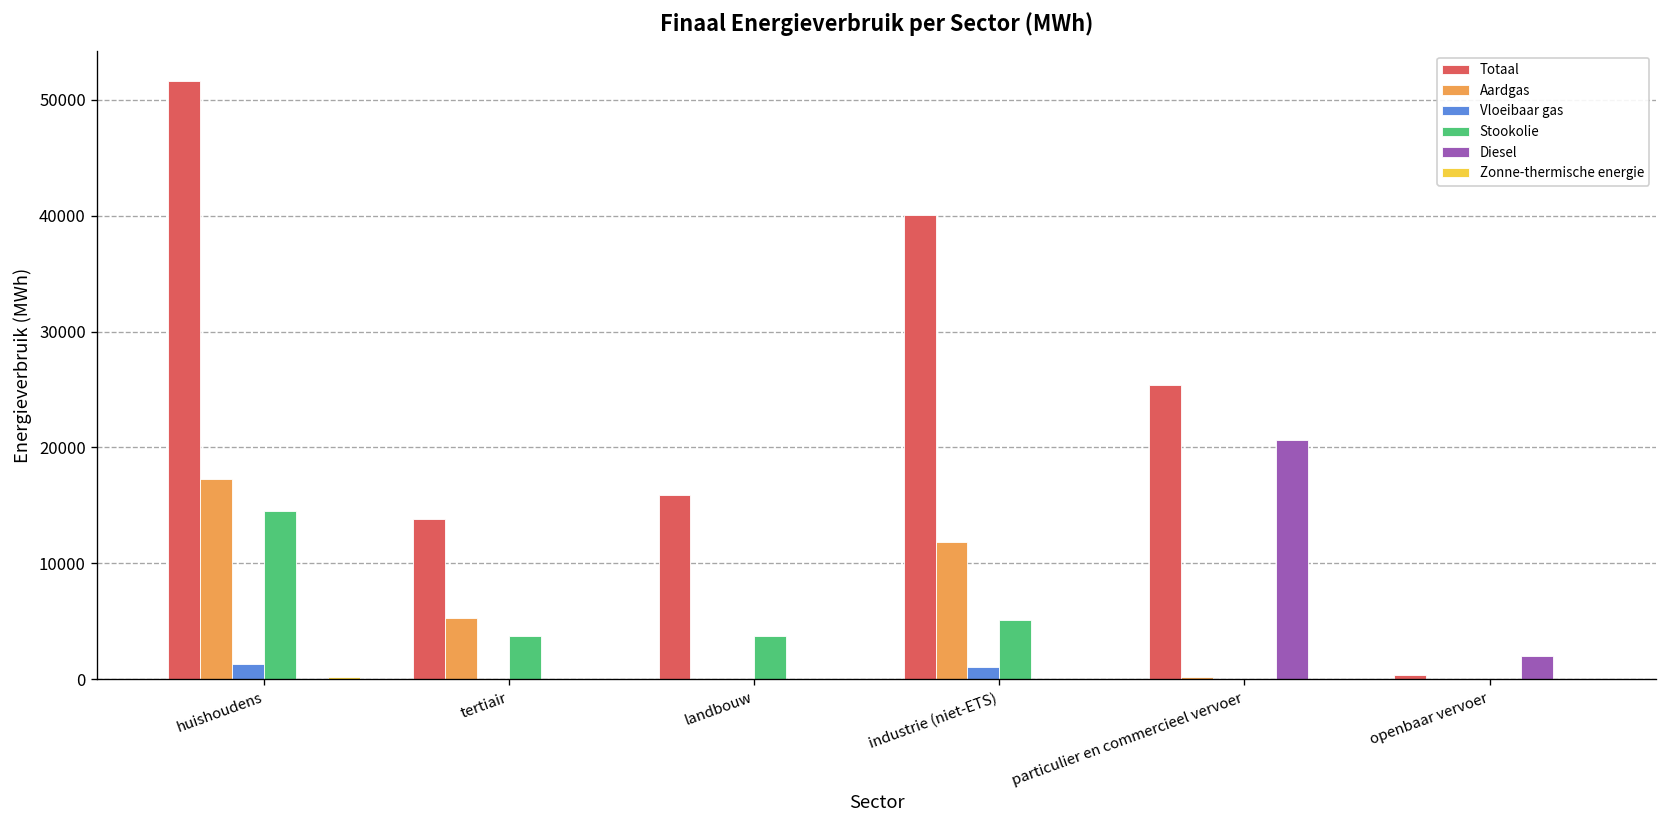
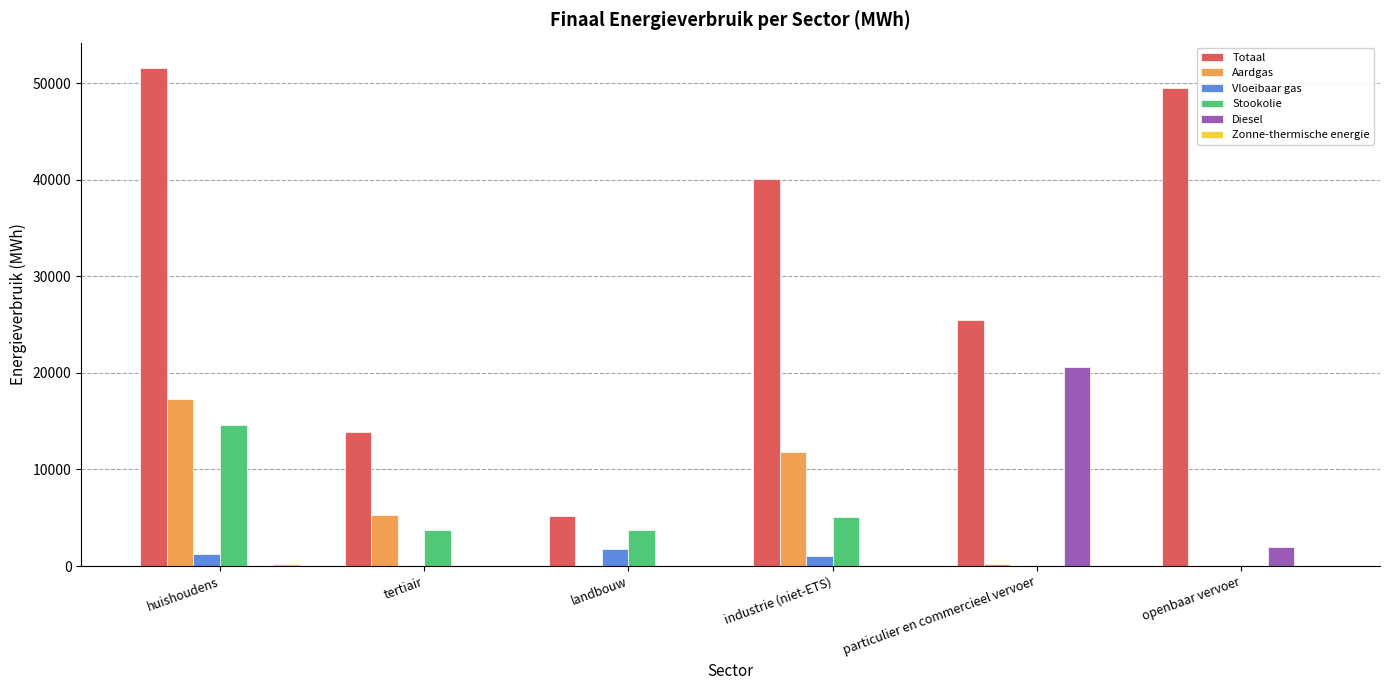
Totaal, landbouw: 16000 -> 5000
Vloeibaar gas, landbouw: 0 -> 2000
Totaal, openbaar vervoer: 0 -> 49000
